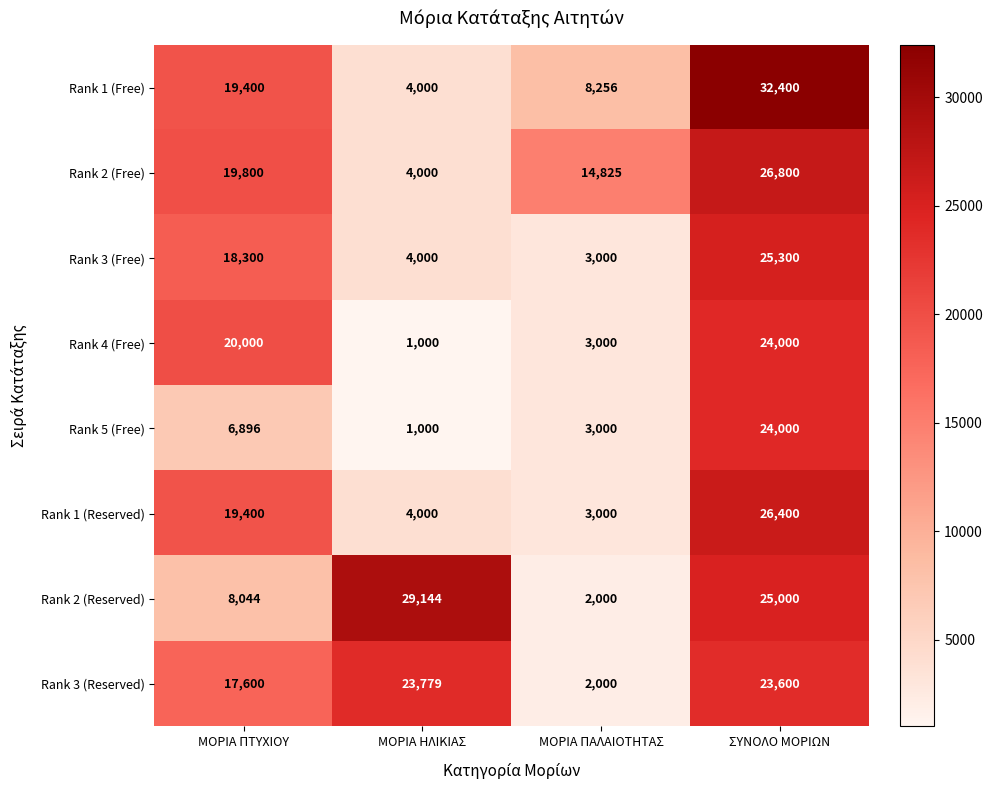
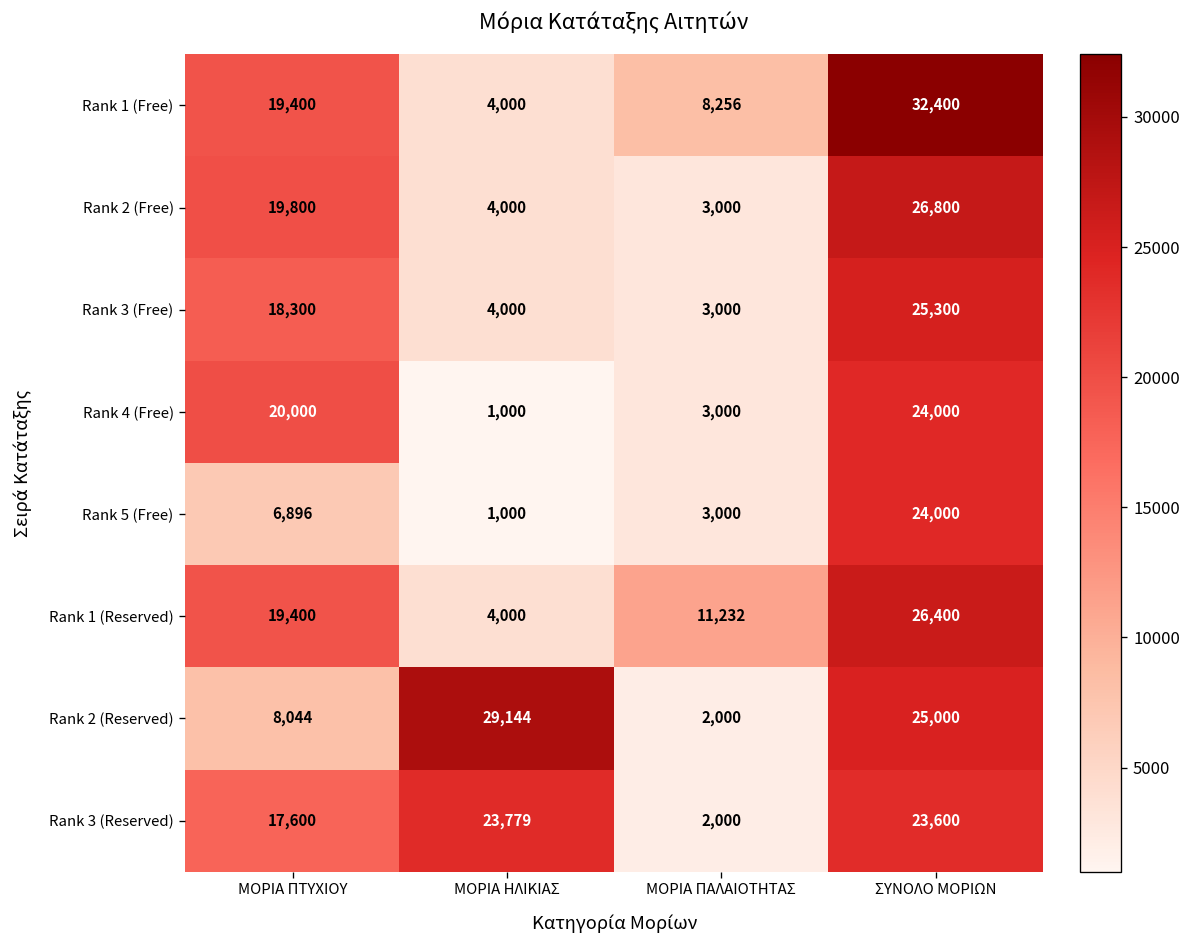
Rank 2 (Free), ΜΟΡΙΑ ΠΑΛΑΙΟΤΗΤΑΣ: 14,825 -> 3,000
Rank 1 (Reserved), ΜΟΡΙΑ ΠΑΛΑΙΟΤΗΤΑΣ: 3,000 -> 11,232
